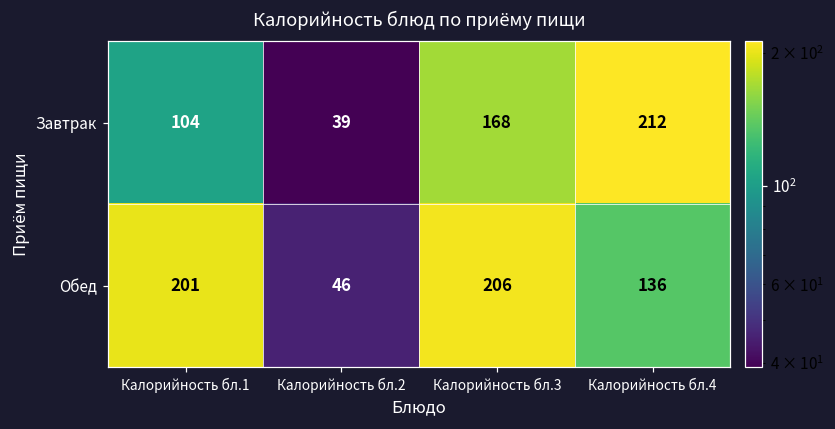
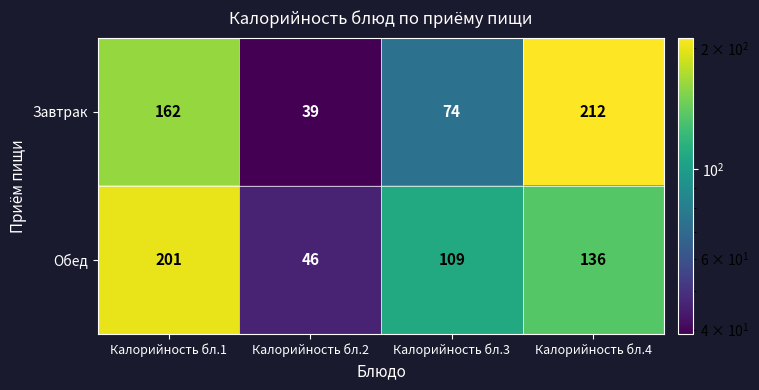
Завтрак, Калорийность бл.1: 104 -> 162
Завтрак, Калорийность бл.3: 168 -> 74
Обед, Калорийность бл.3: 206 -> 109
